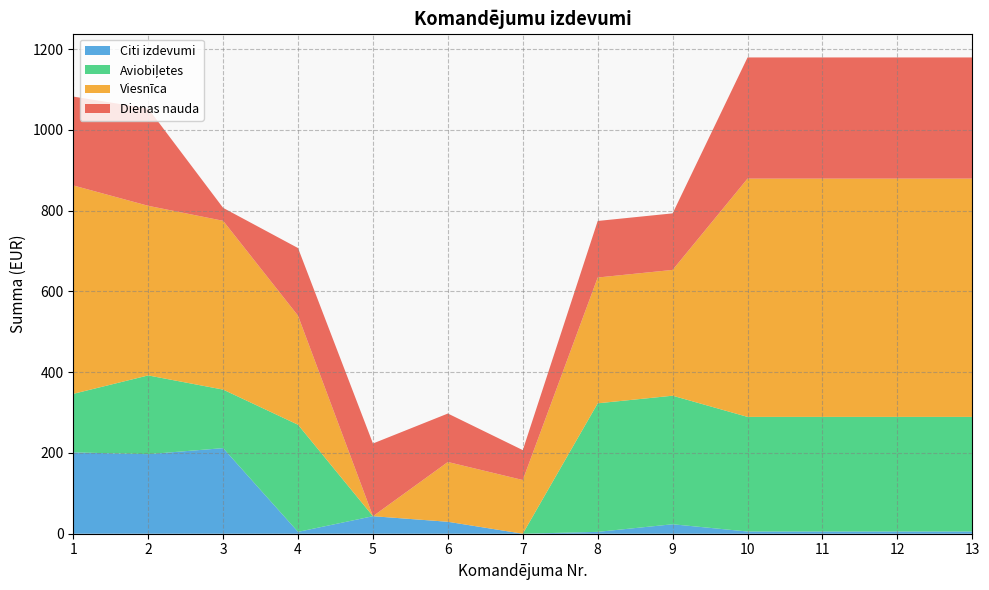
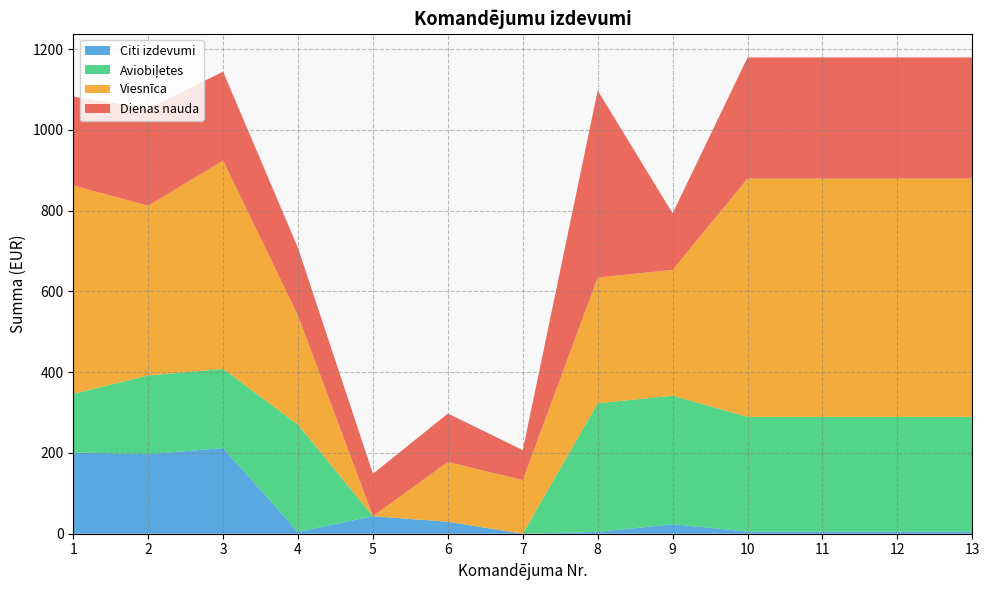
Aviobiļetes, 3: 140 -> 200
Viesnīca, 3: 420 -> 520
Dienas nauda, 3: 30 -> 220
Dienas nauda, 5: 180 -> 110
Dienas nauda, 8: 140 -> 460
